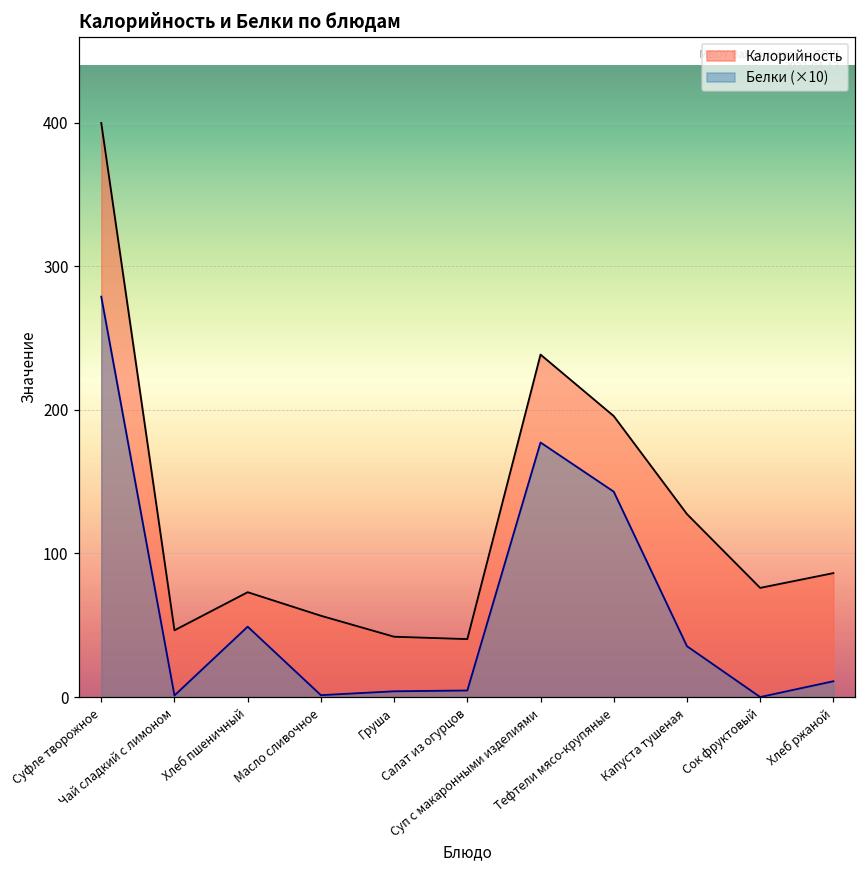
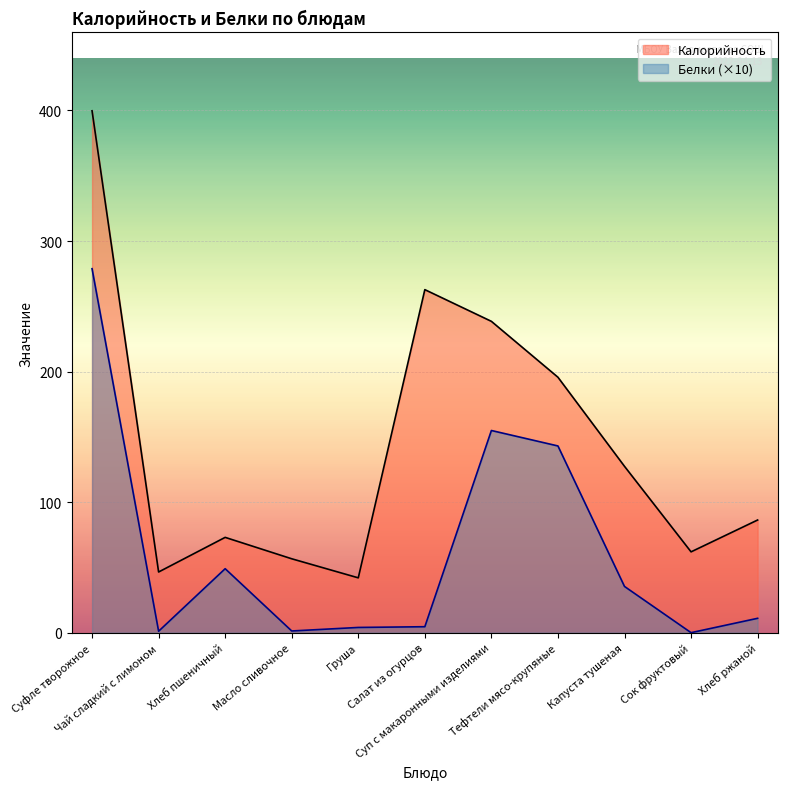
Калорийность, Салат из огурцов: 40 -> 263
Белки (×10), Суп с макаронными изделиями: 177 -> 155
Калорийность, Сок фруктовый: 76 -> 62
